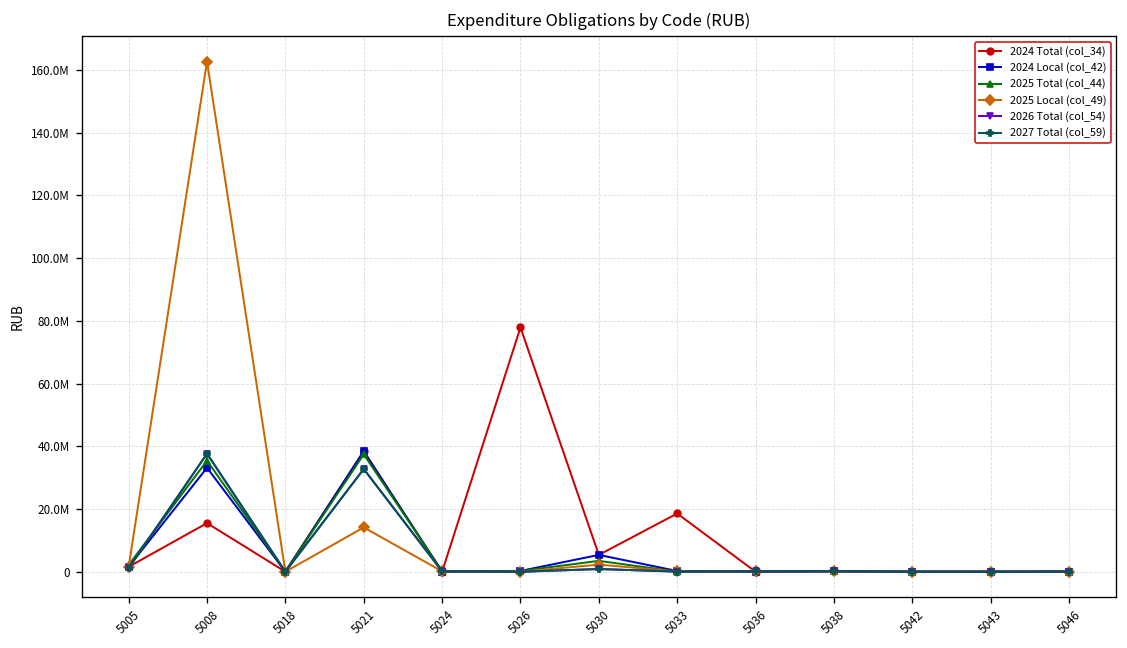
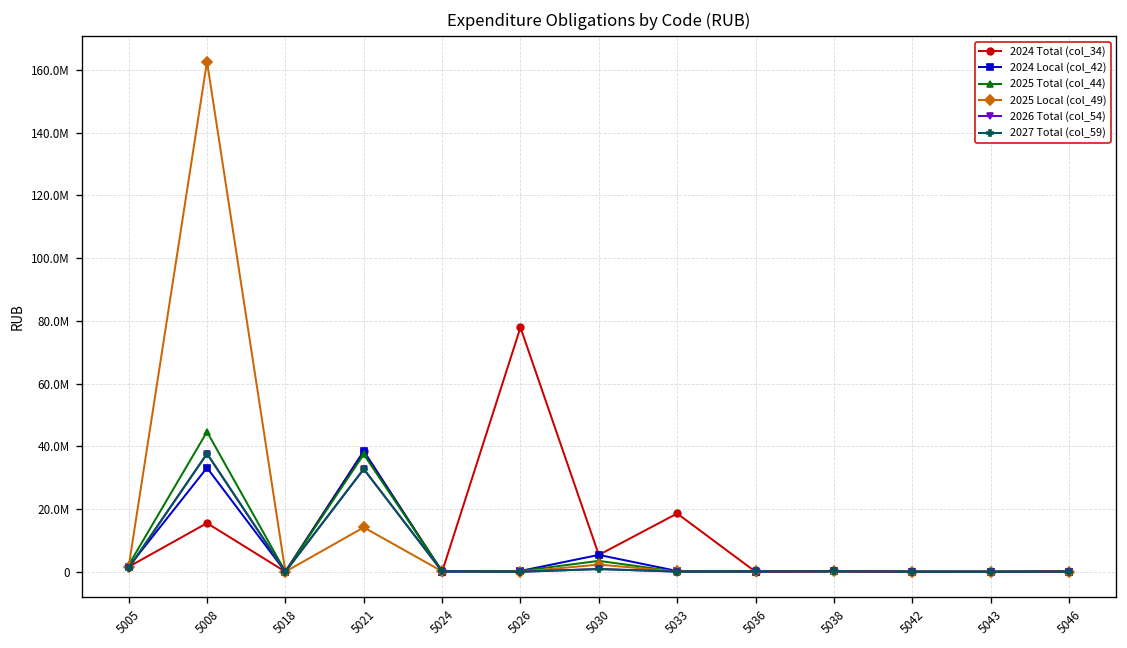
2025 Total (col_44), 5008: 35000000 -> 45000000
